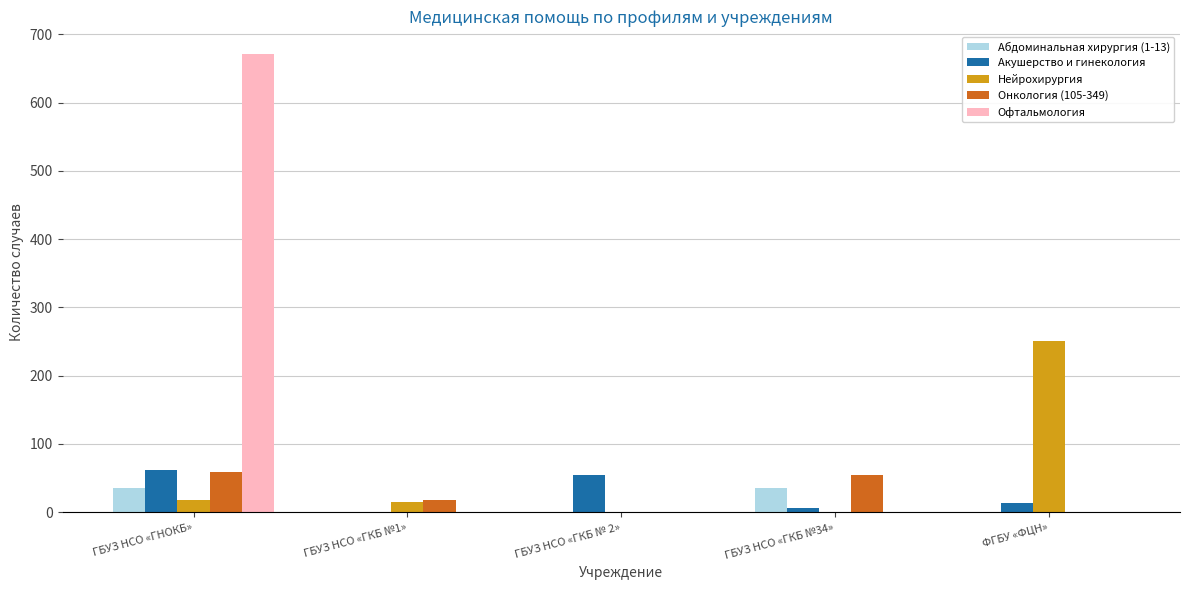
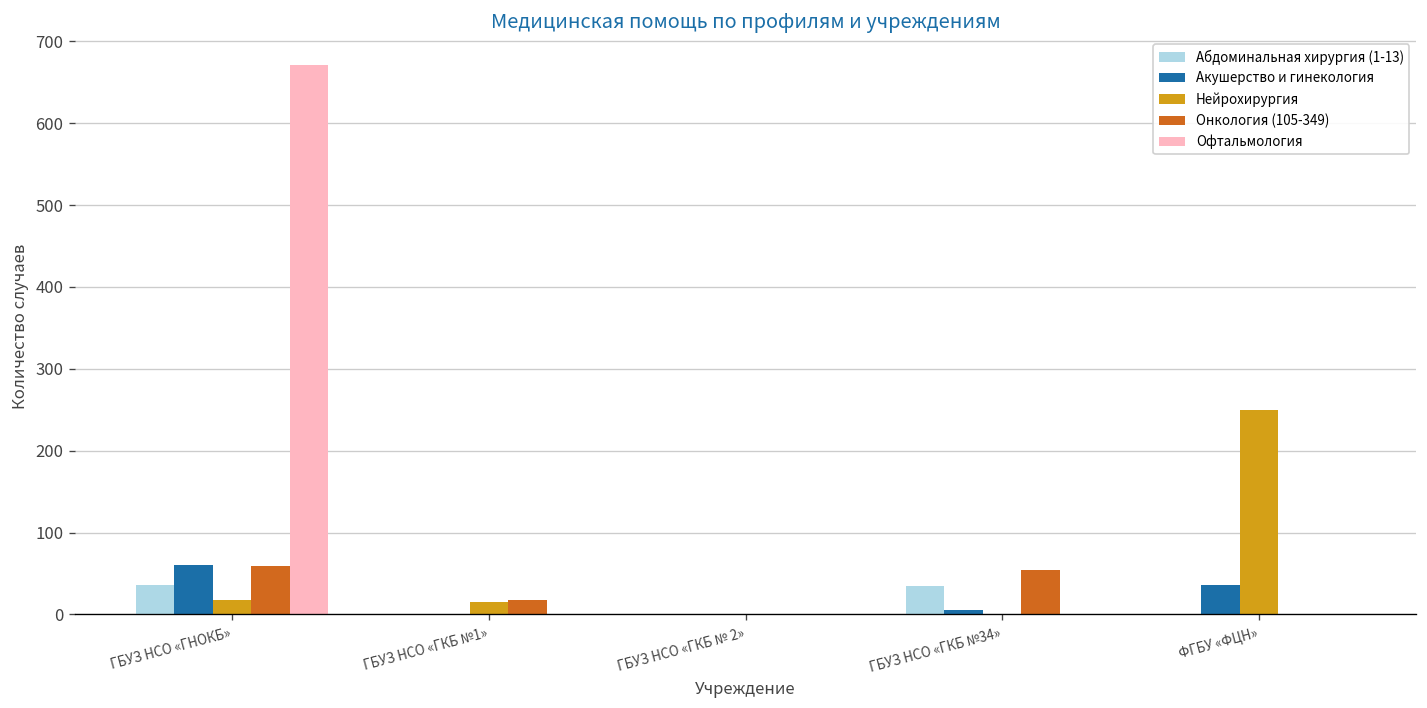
Акушерство и гинекология, ГБУЗ НСО «ГКБ № 2»: 50 -> 0
Акушерство и гинекология, ФГБУ «ФЦН»: 10 -> 40
